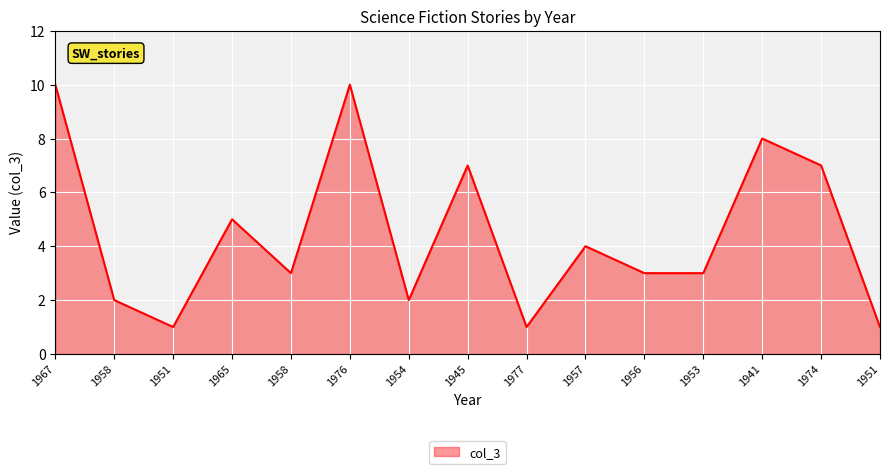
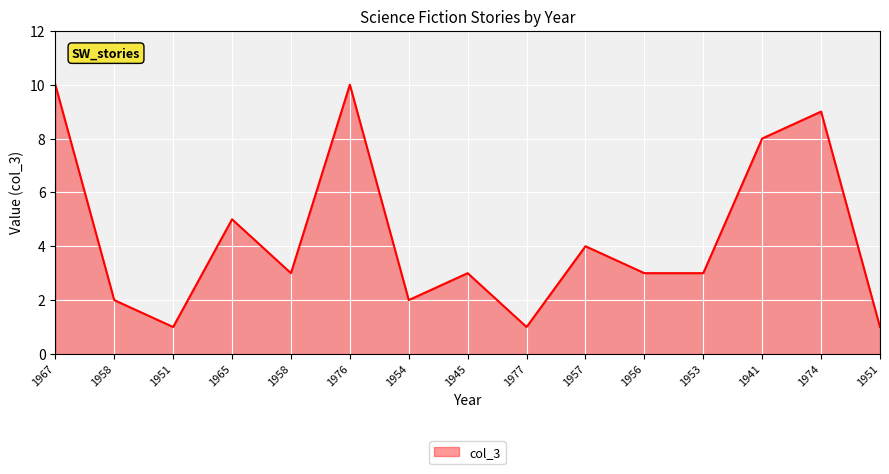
1945: 7 -> 3
1974: 7 -> 9
